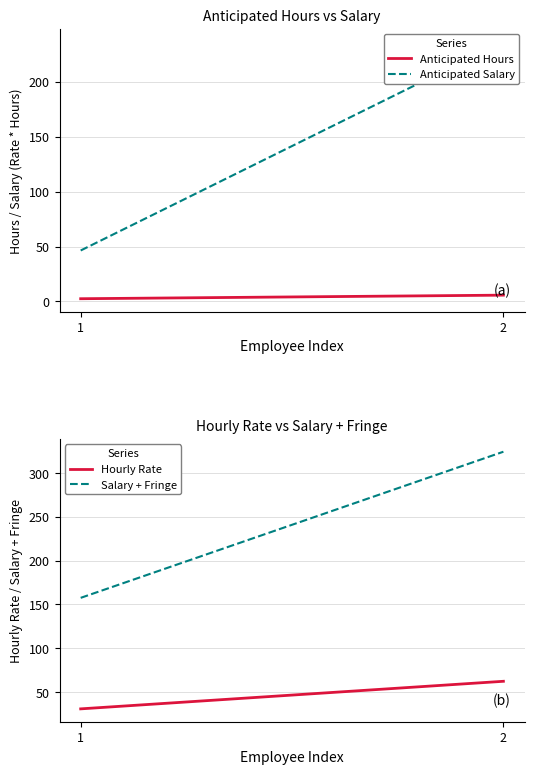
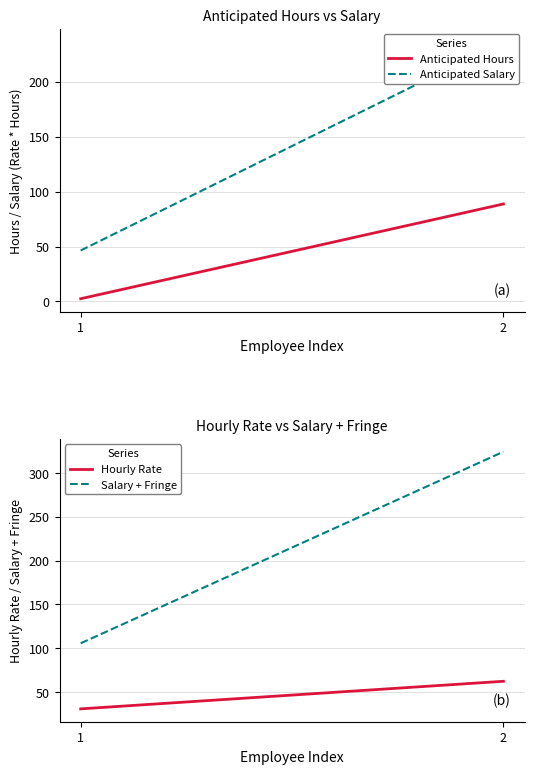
Anticipated Hours vs Salary, Anticipated Hours, 2: 6 -> 89
Hourly Rate vs Salary + Fringe, Salary + Fringe, 1: 160 -> 110
